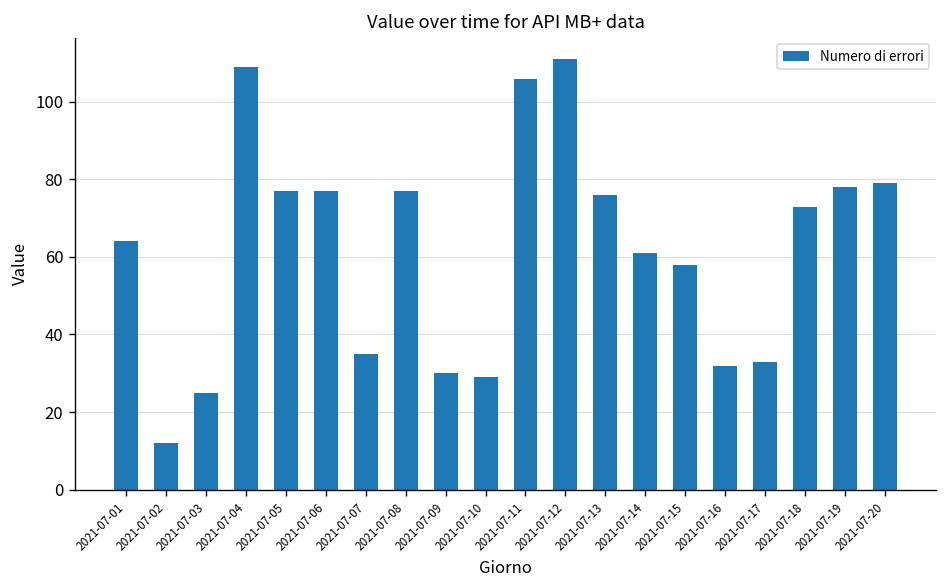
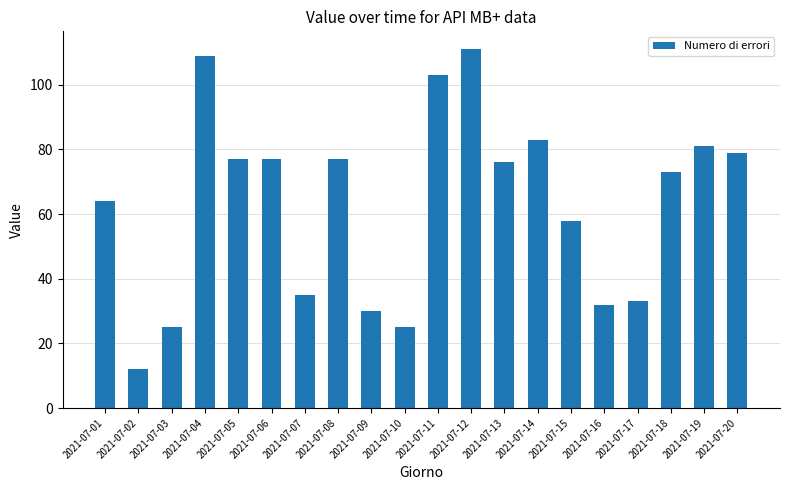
2021-07-10: 29 -> 25
2021-07-11: 106 -> 103
2021-07-14: 61 -> 83
2021-07-19: 78 -> 81
